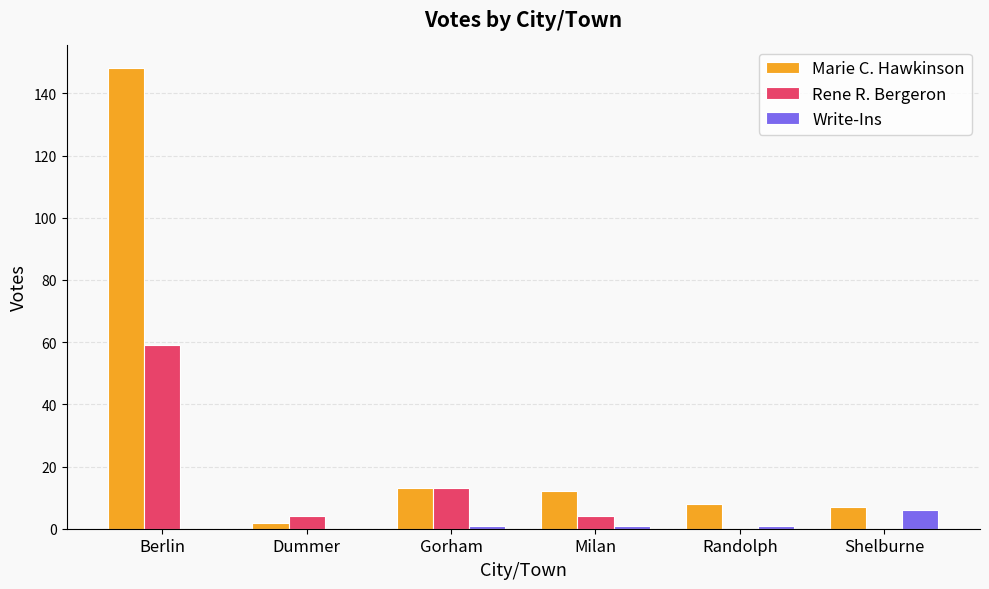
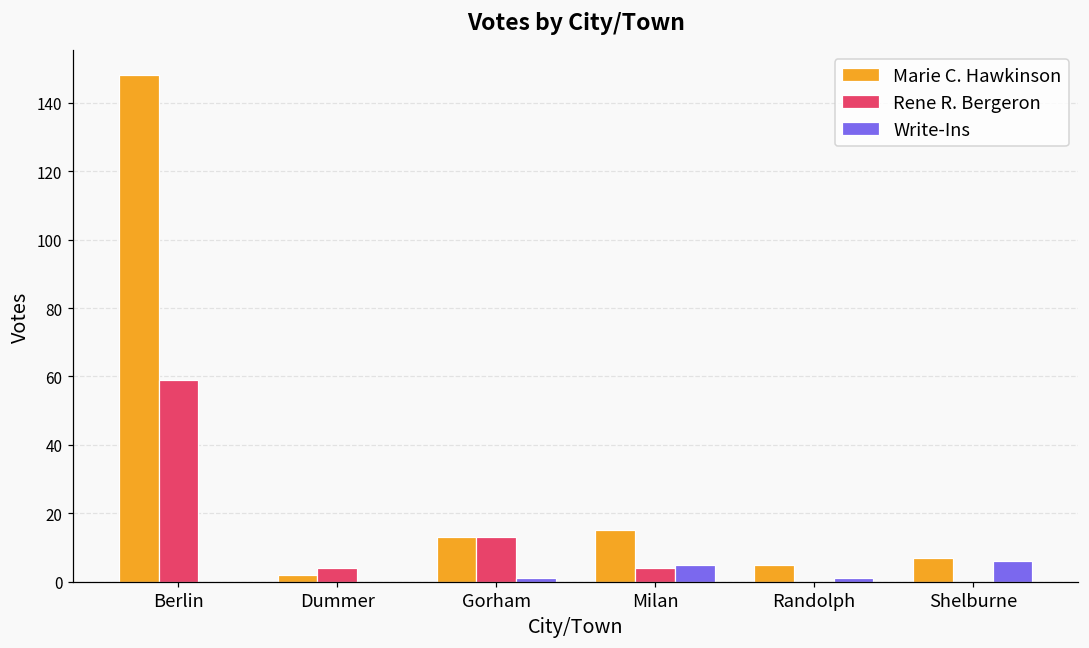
Marie C. Hawkinson, Milan: 12 -> 15
Write-Ins, Milan: 1 -> 5
Marie C. Hawkinson, Randolph: 8 -> 5
